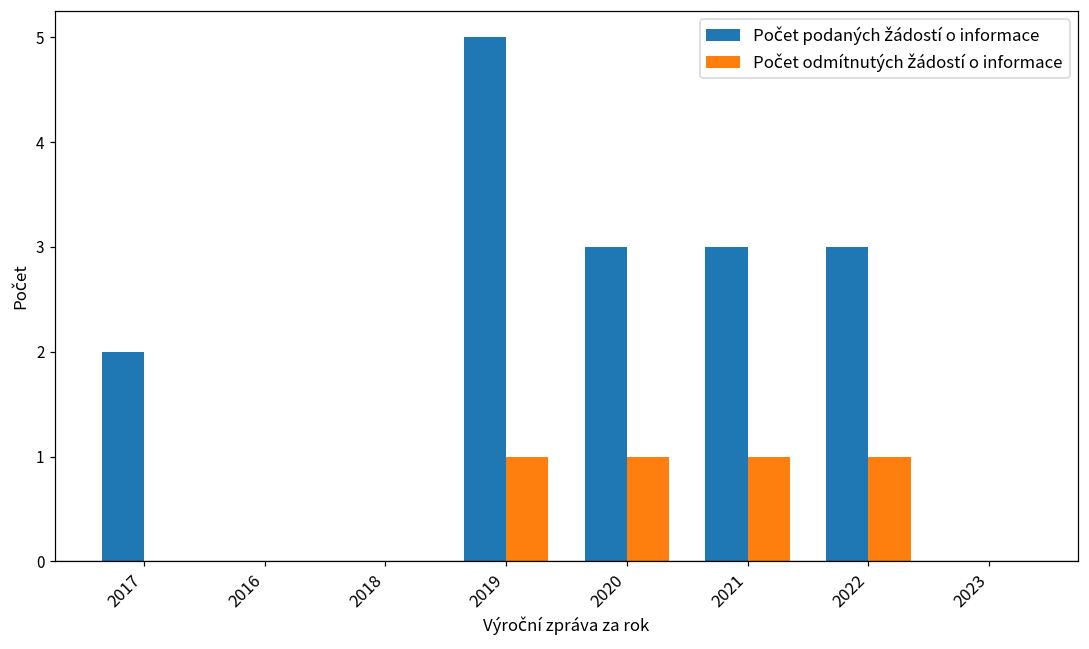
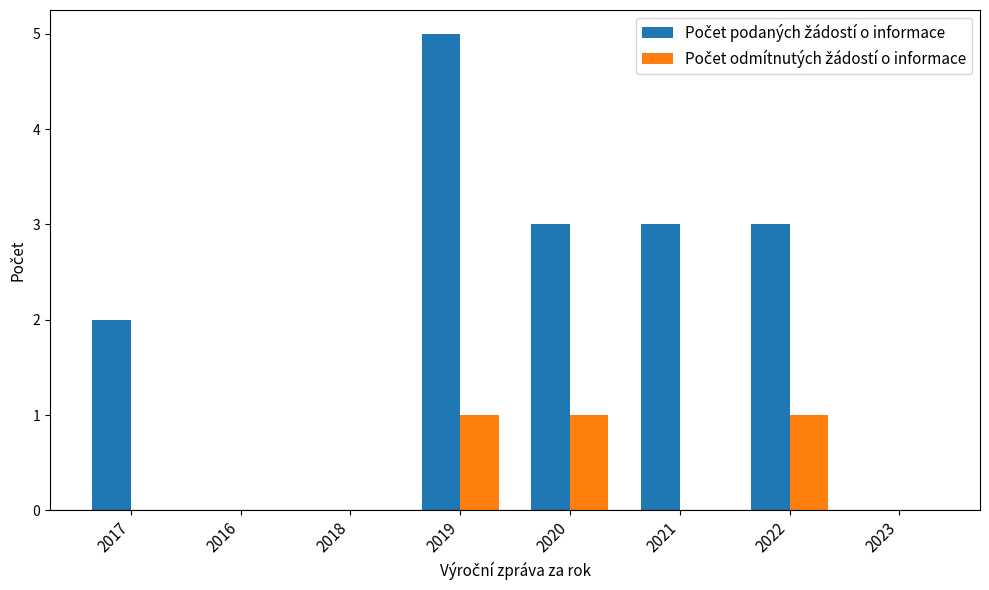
Počet odmítnutých žádostí o informace, 2021: 1 -> 0
